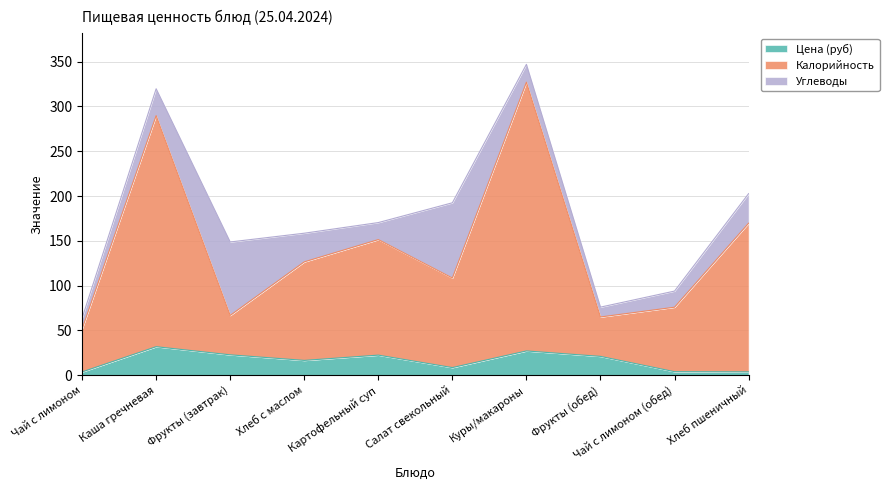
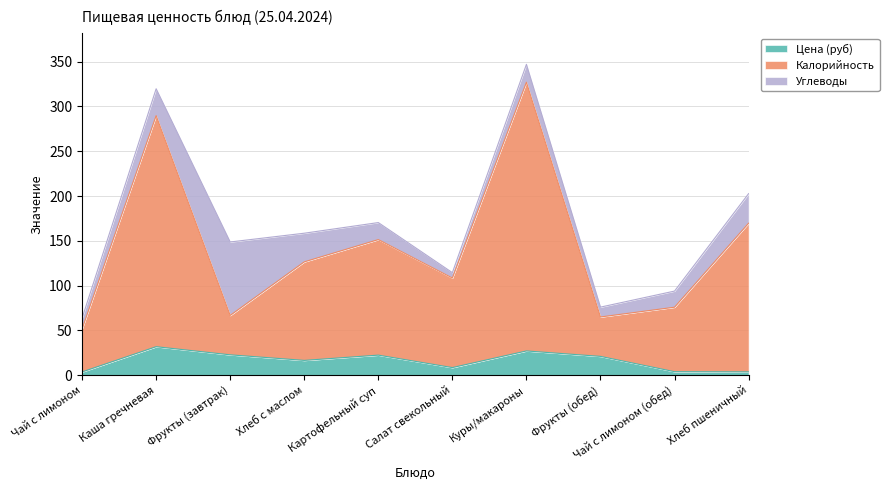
Углеводы, Салат свекольный: 80 -> 10
